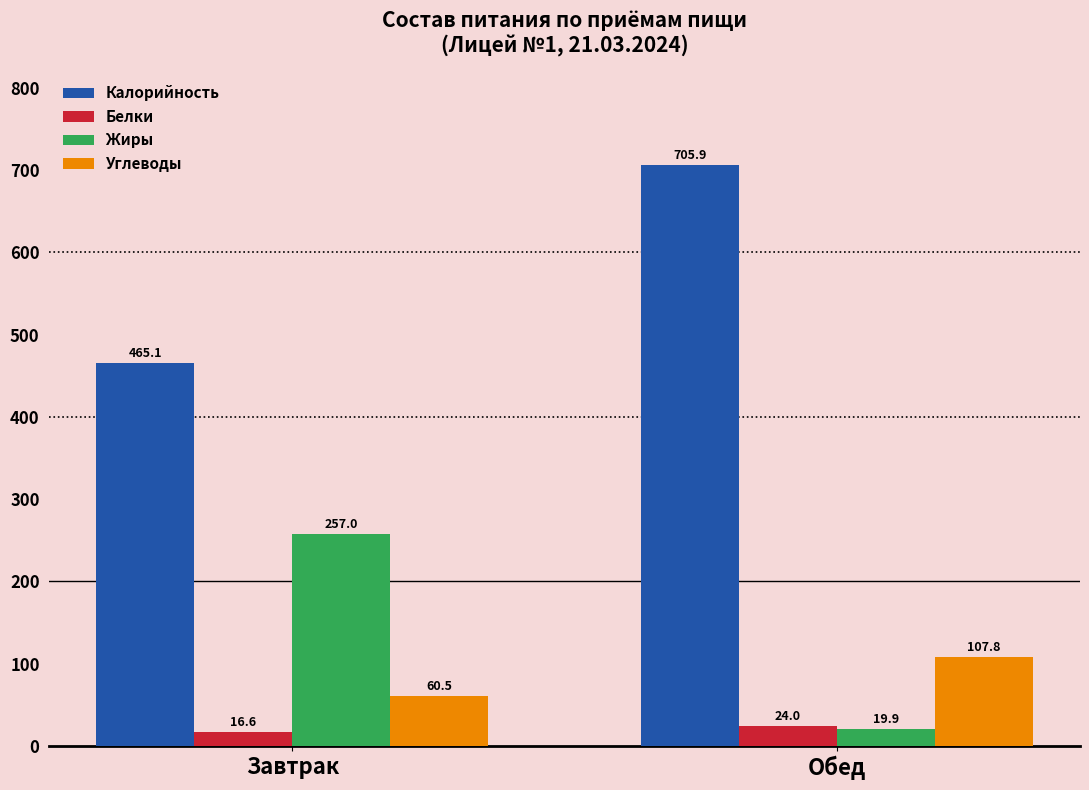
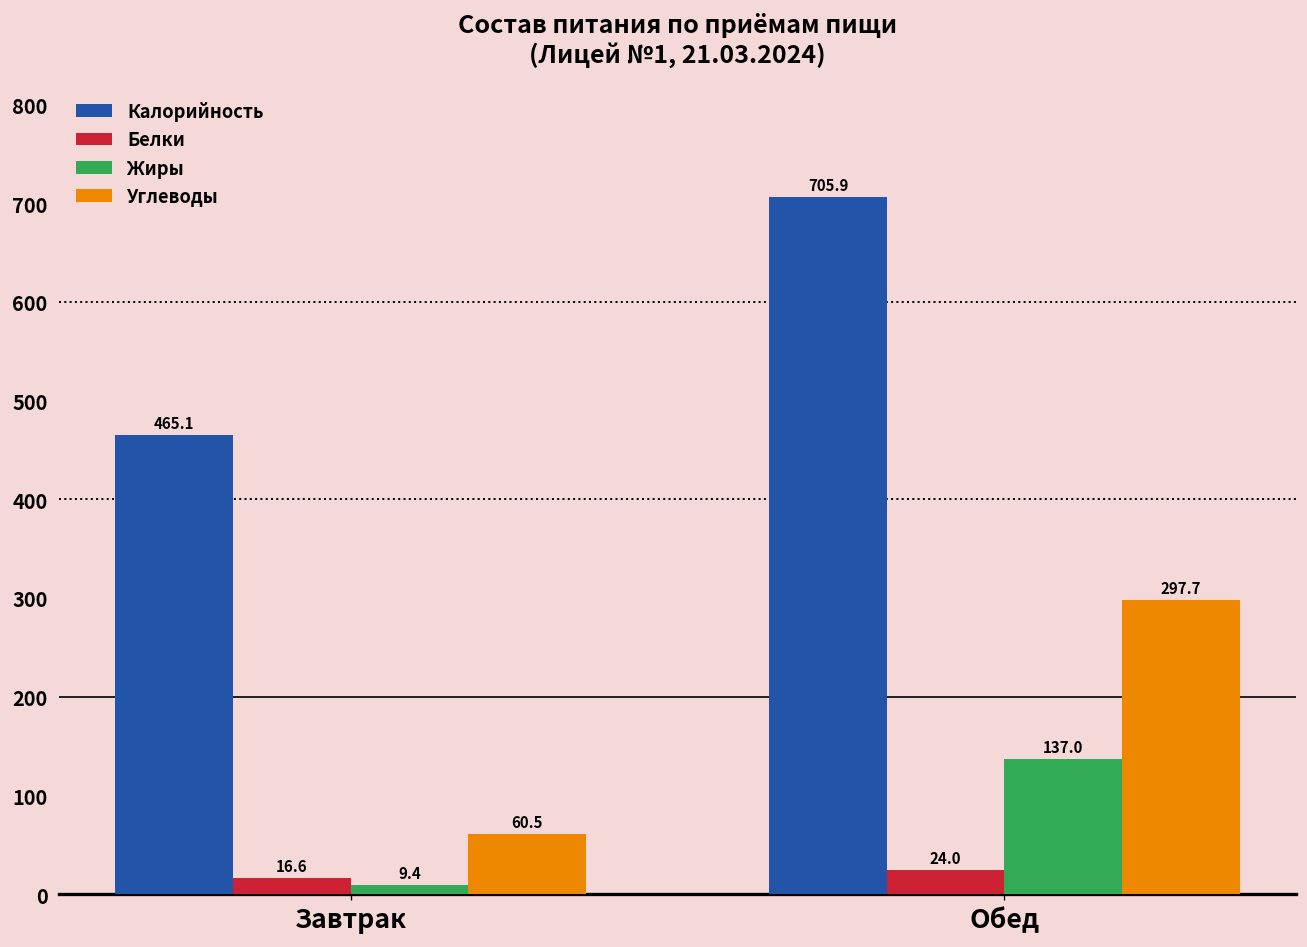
Жиры, Завтрак: 257.0 -> 9.4
Жиры, Обед: 19.9 -> 137.0
Углеводы, Обед: 107.8 -> 297.7
